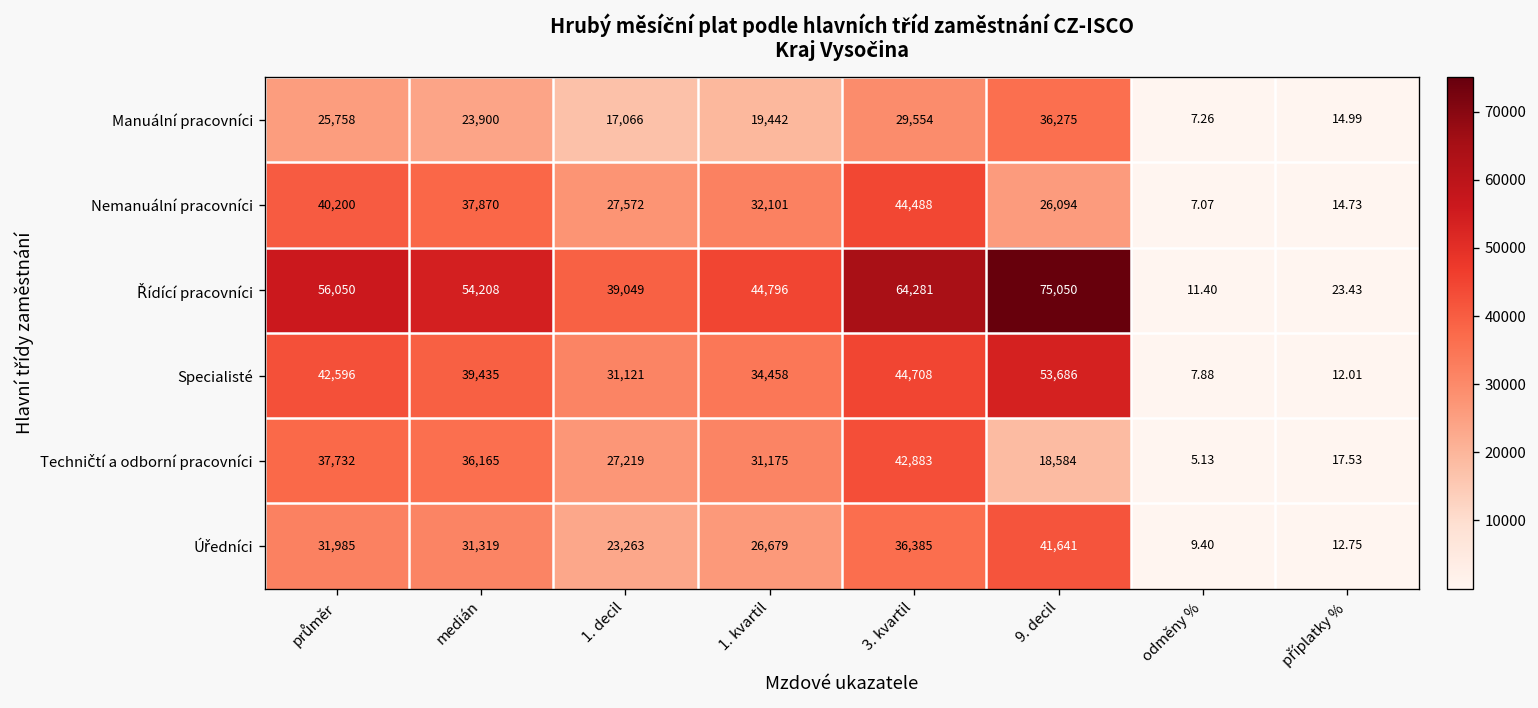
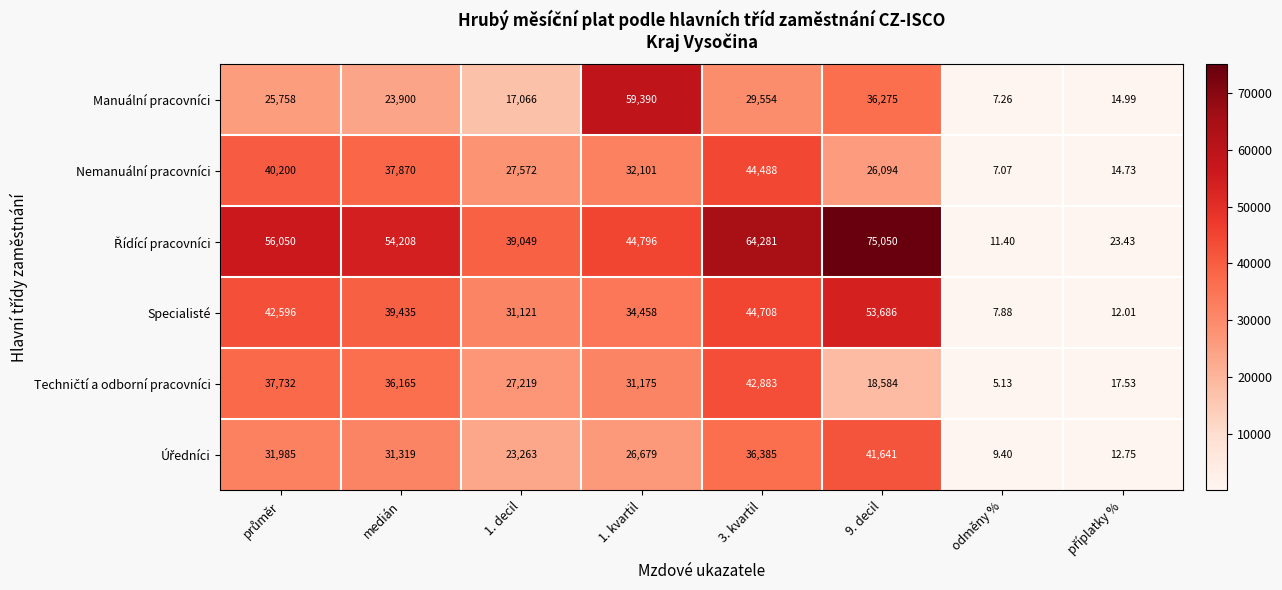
Manuální pracovníci, 1. kvartil: 19,442 -> 59,390
